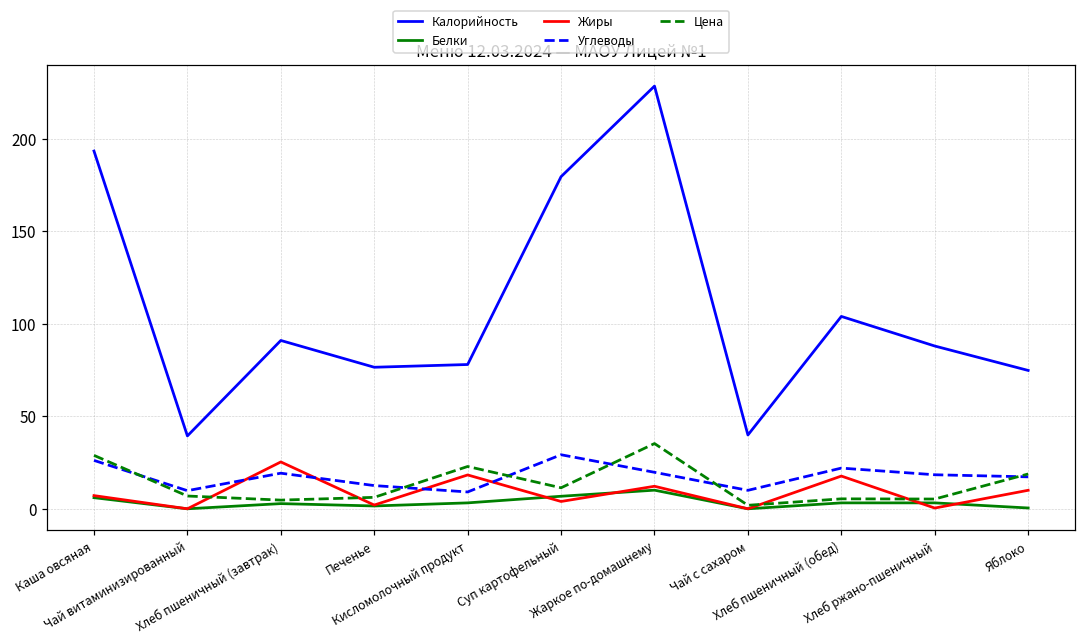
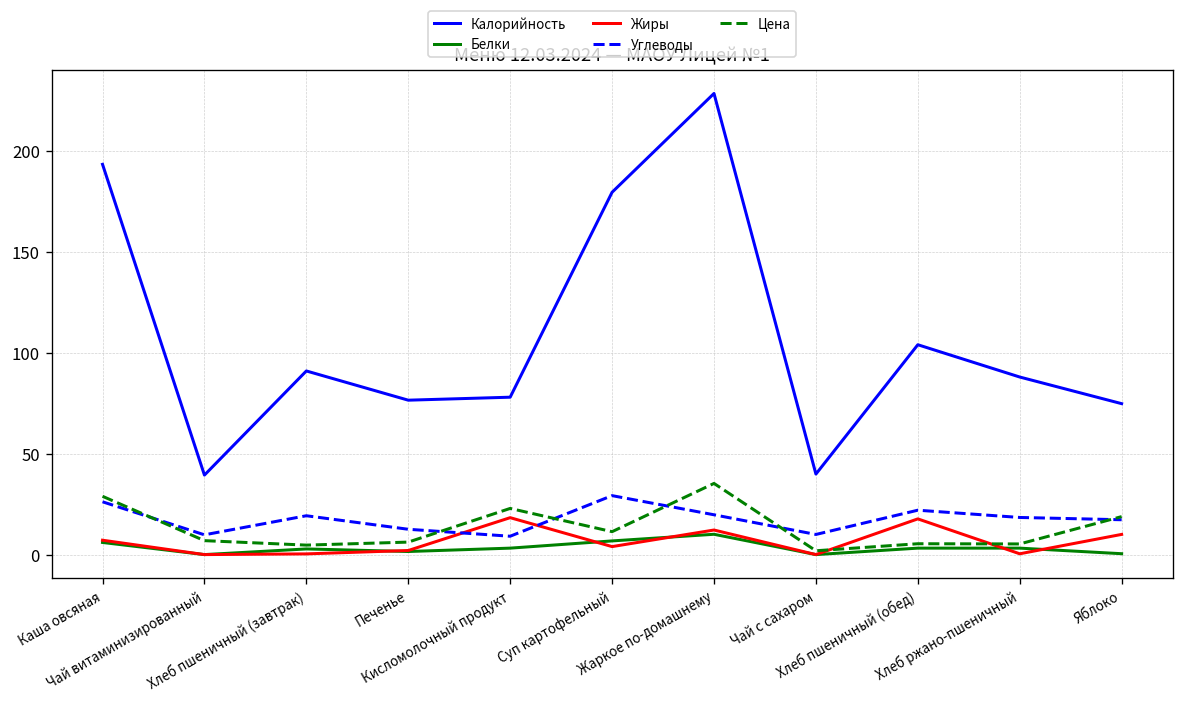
Жиры, Хлеб пшеничный (завтрак): 25 -> 0
